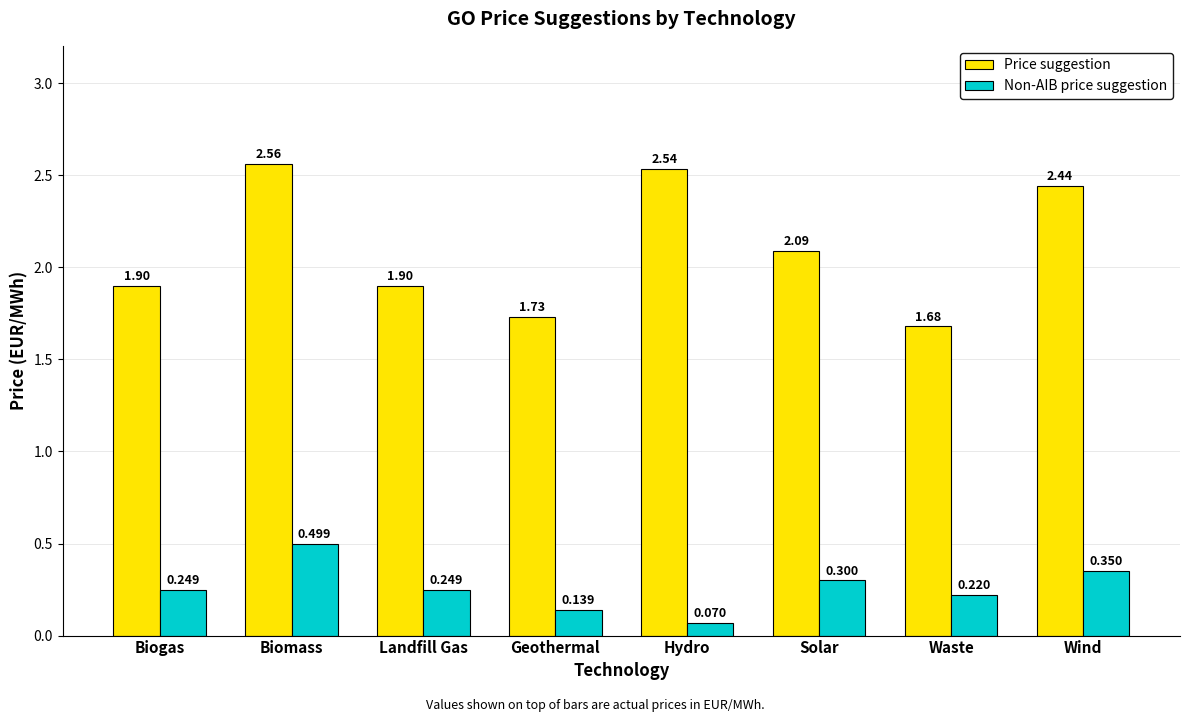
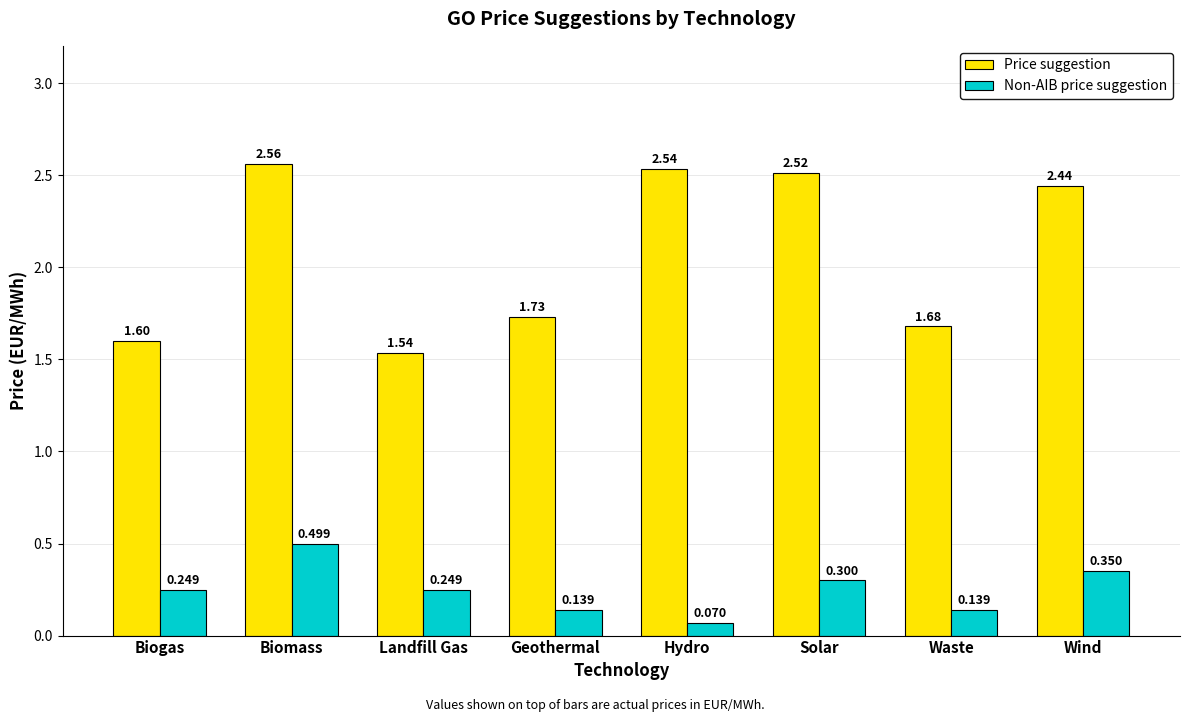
Price suggestion, Biogas: 1.90 -> 1.60
Price suggestion, Landfill Gas: 1.90 -> 1.54
Price suggestion, Solar: 2.09 -> 2.52
Non-AIB price suggestion, Waste: 0.220 -> 0.139
